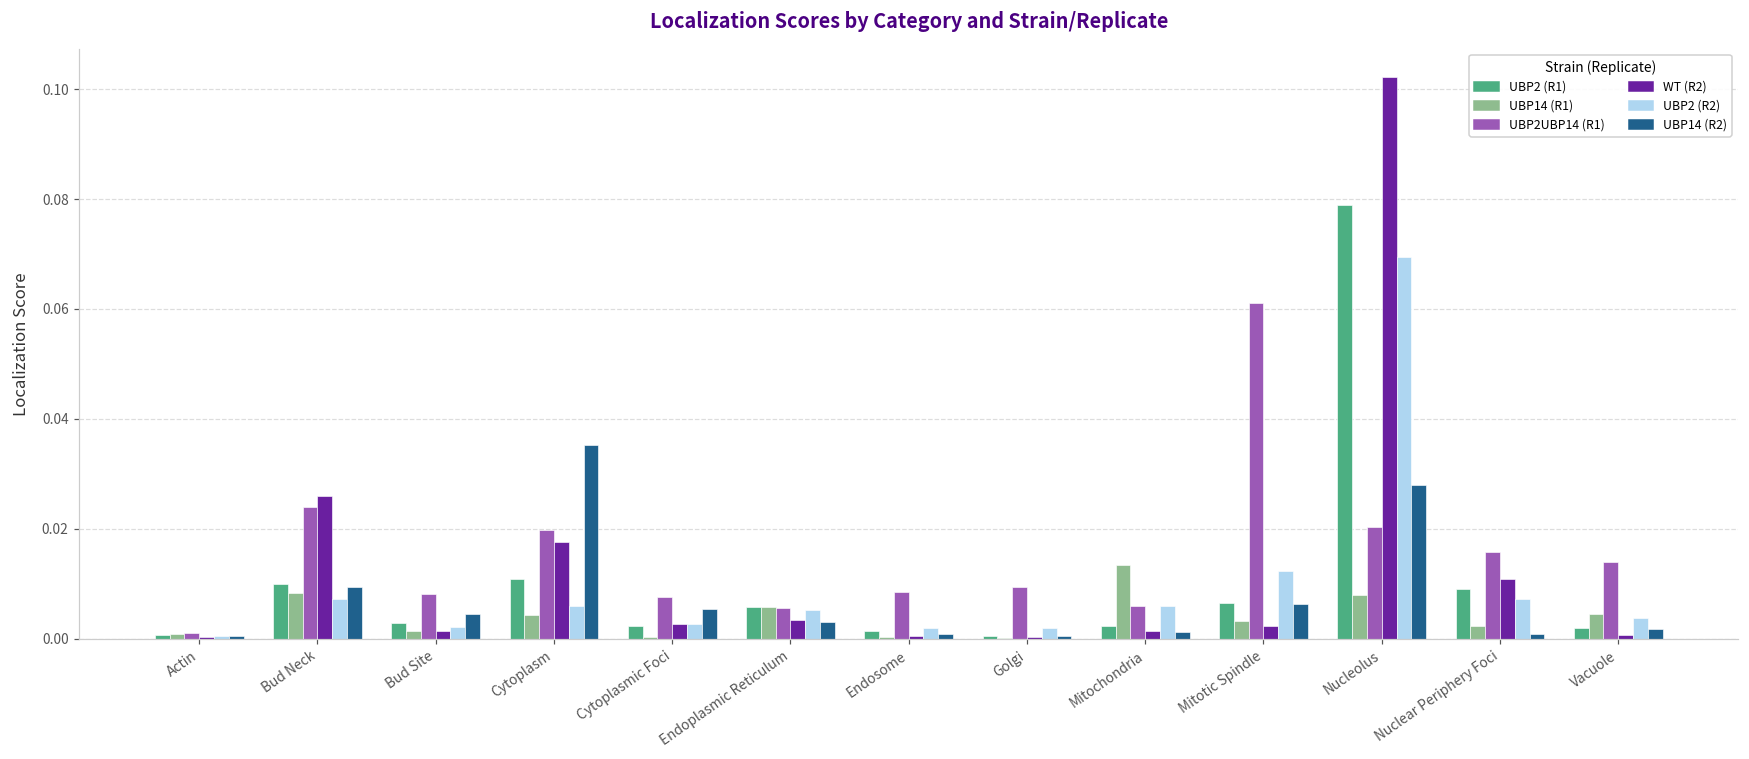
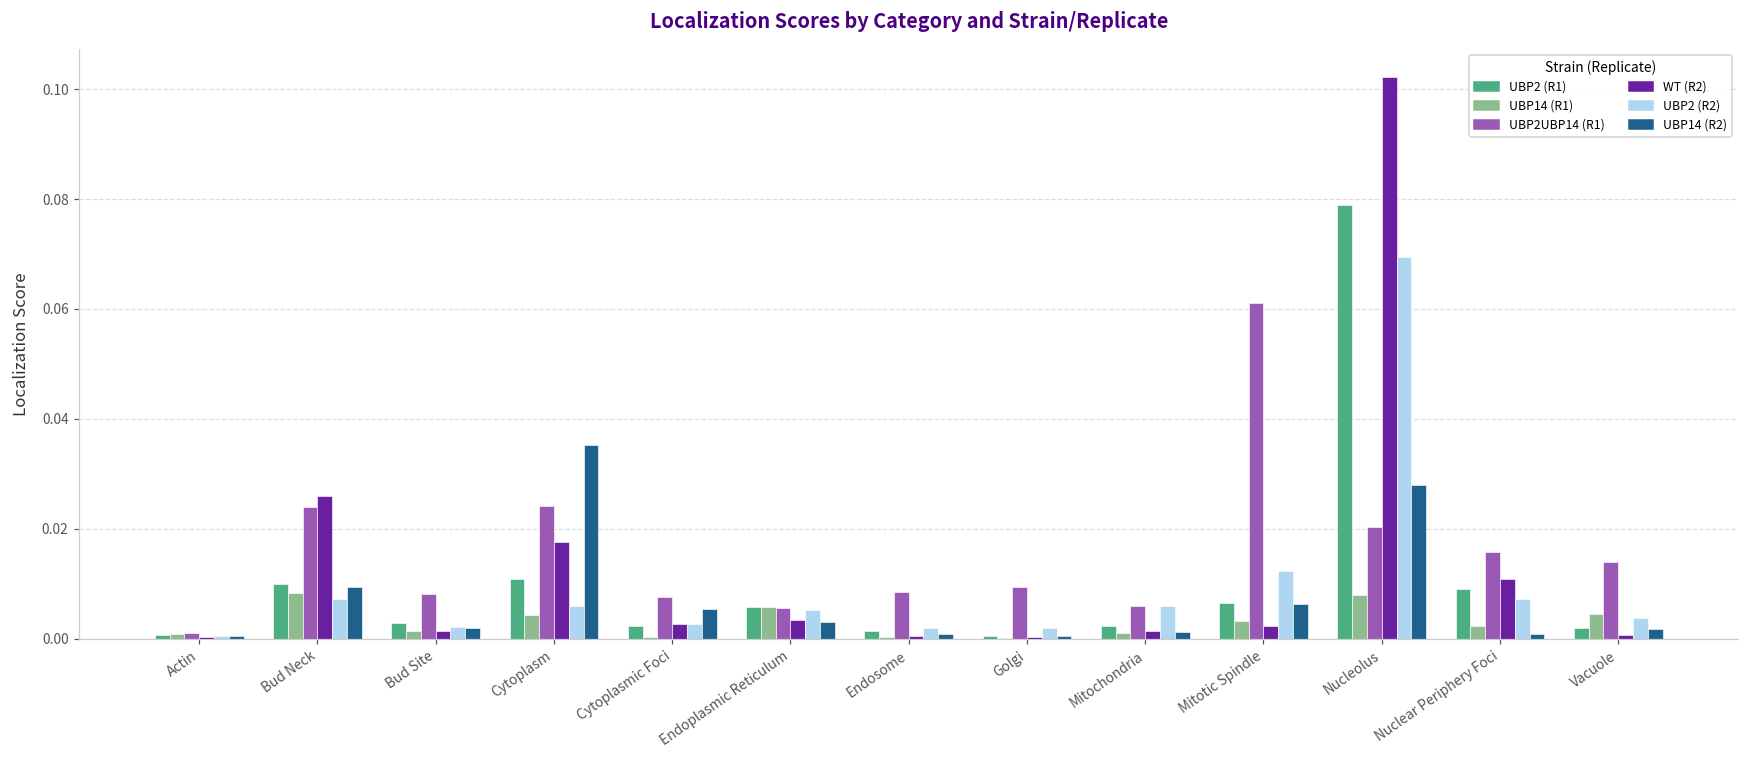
UBP14 (R2), Bud Site: 0.005 -> 0.002
UBP2UBP14 (R1), Cytoplasm: 0.020 -> 0.024
UBP14 (R1), Mitochondria: 0.013 -> 0.001
